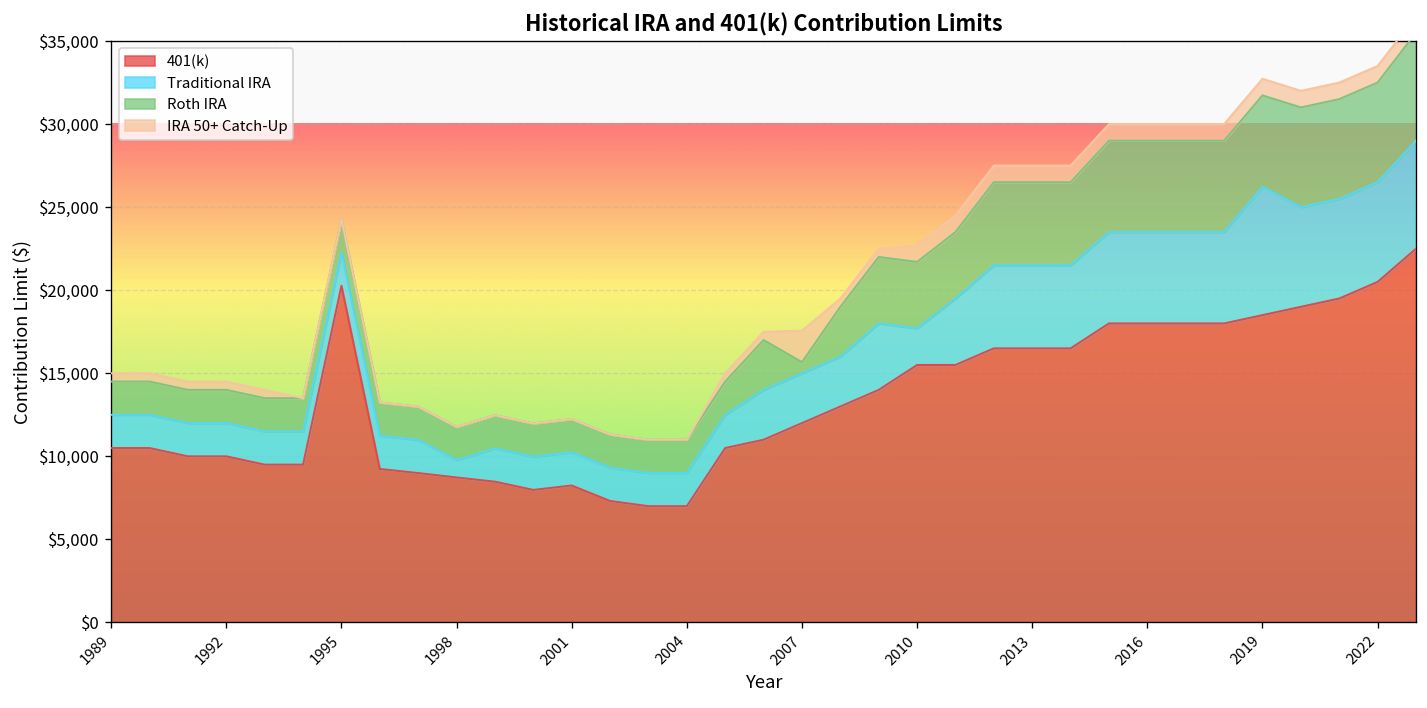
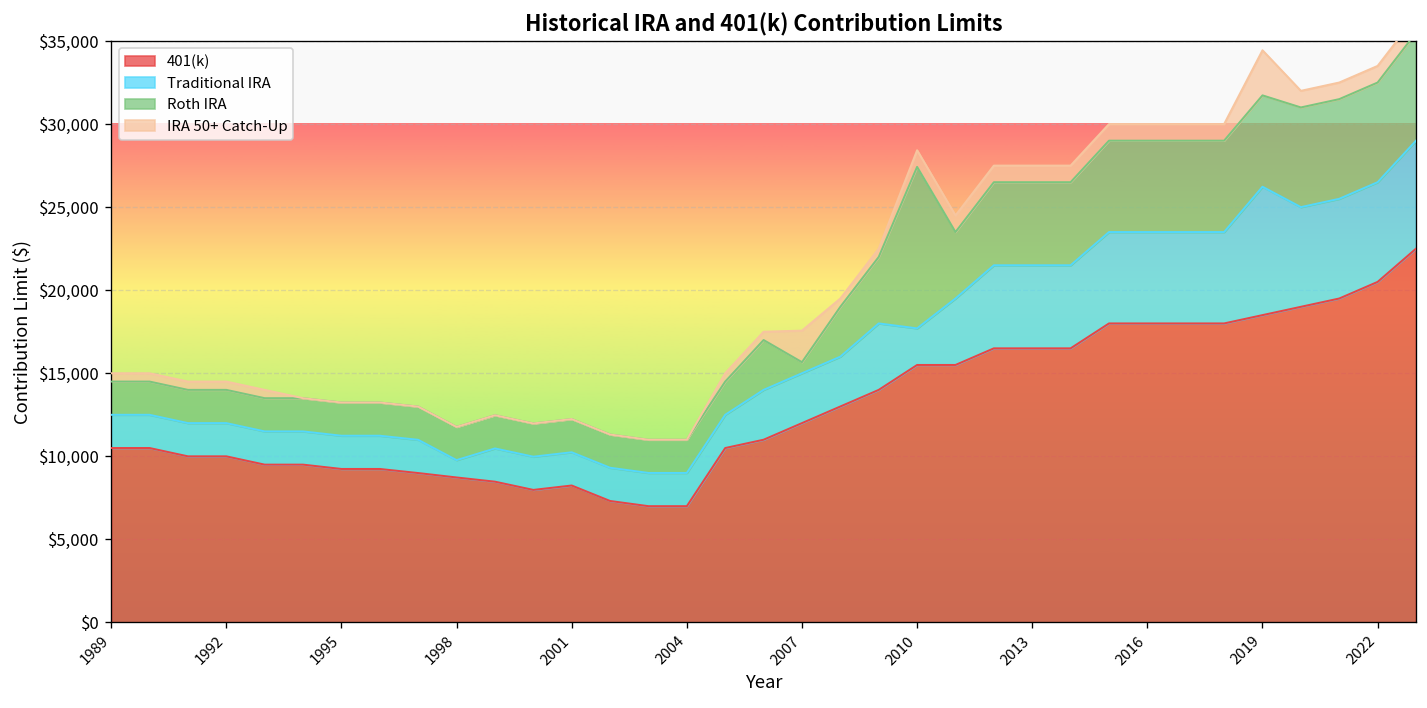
401(k), 1995: $20,300 -> $9,200
Roth IRA, 2010: $4,000 -> $9,700
IRA 50+ Catch-Up, 2019: $1,000 -> $2,700
